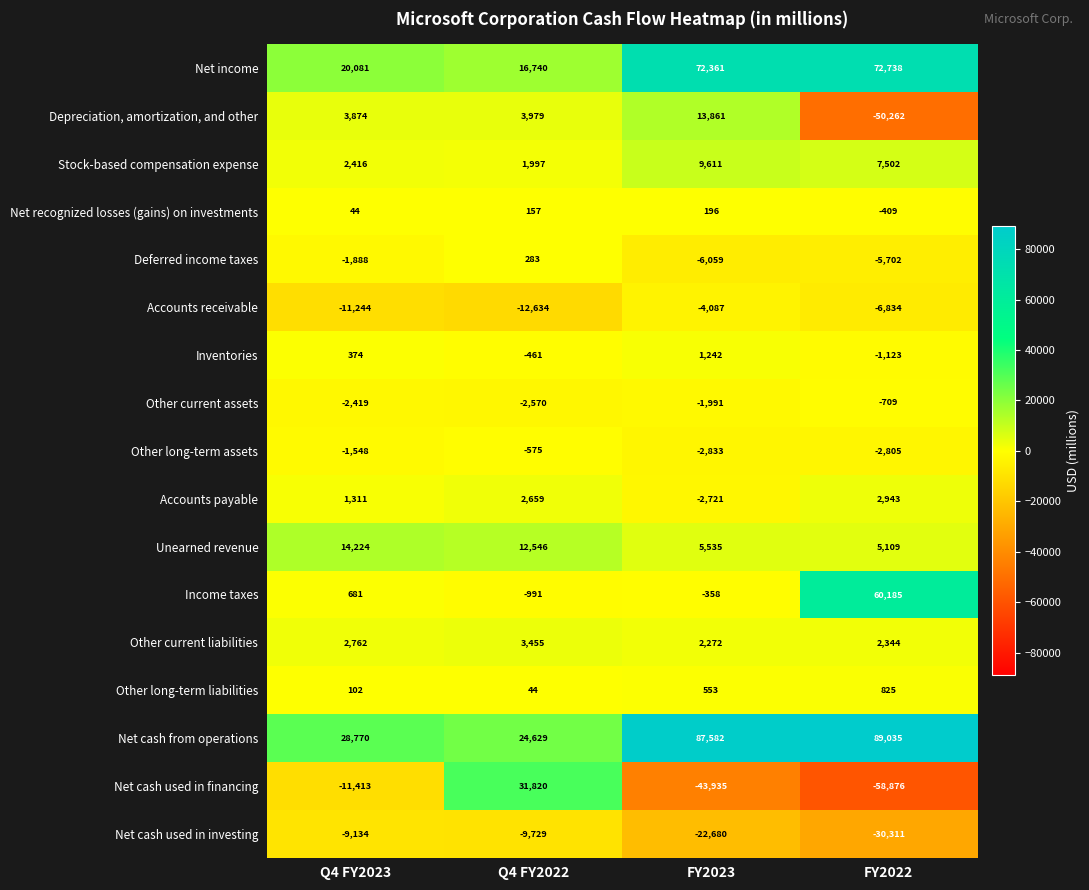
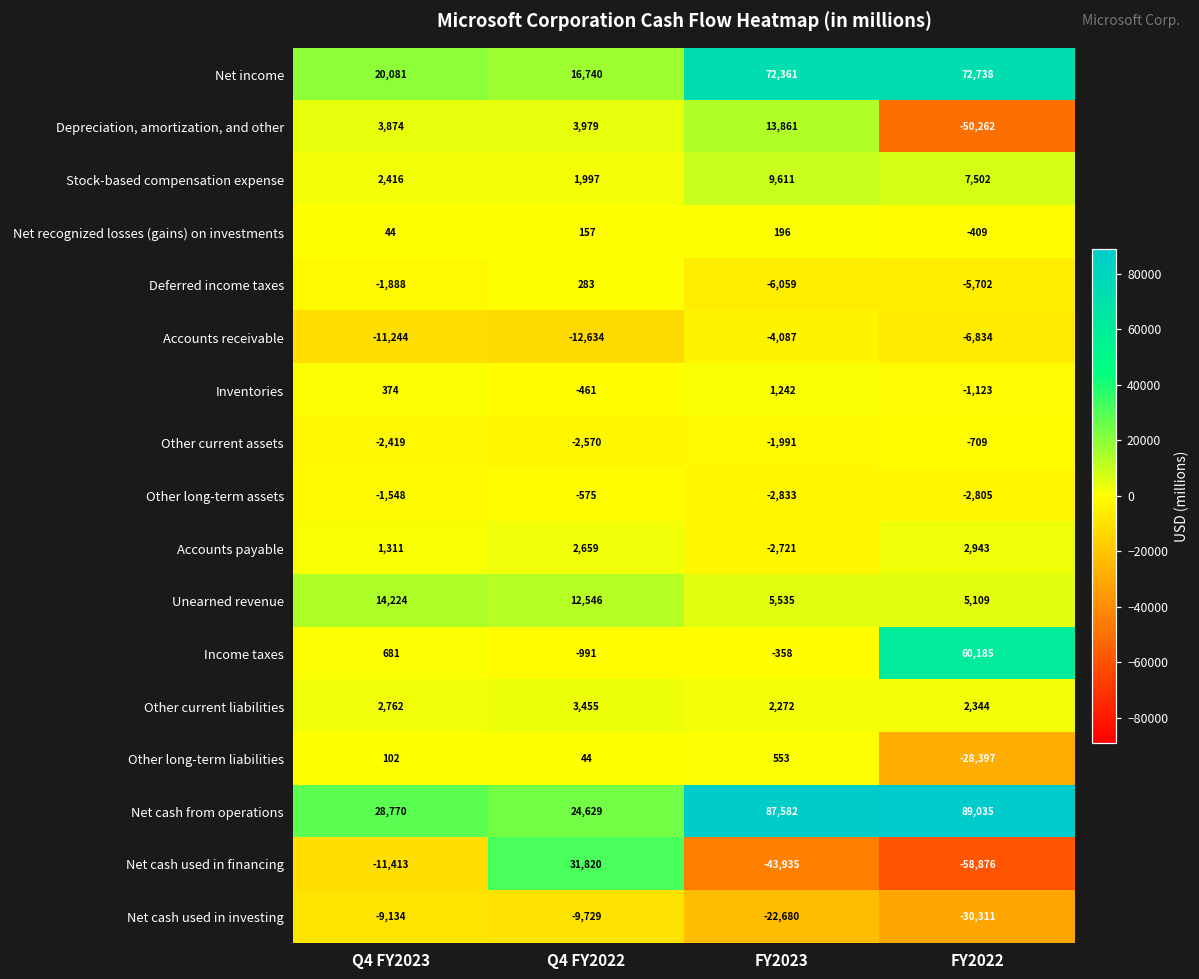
Other long-term liabilities, FY2022: 825 -> -28,397
